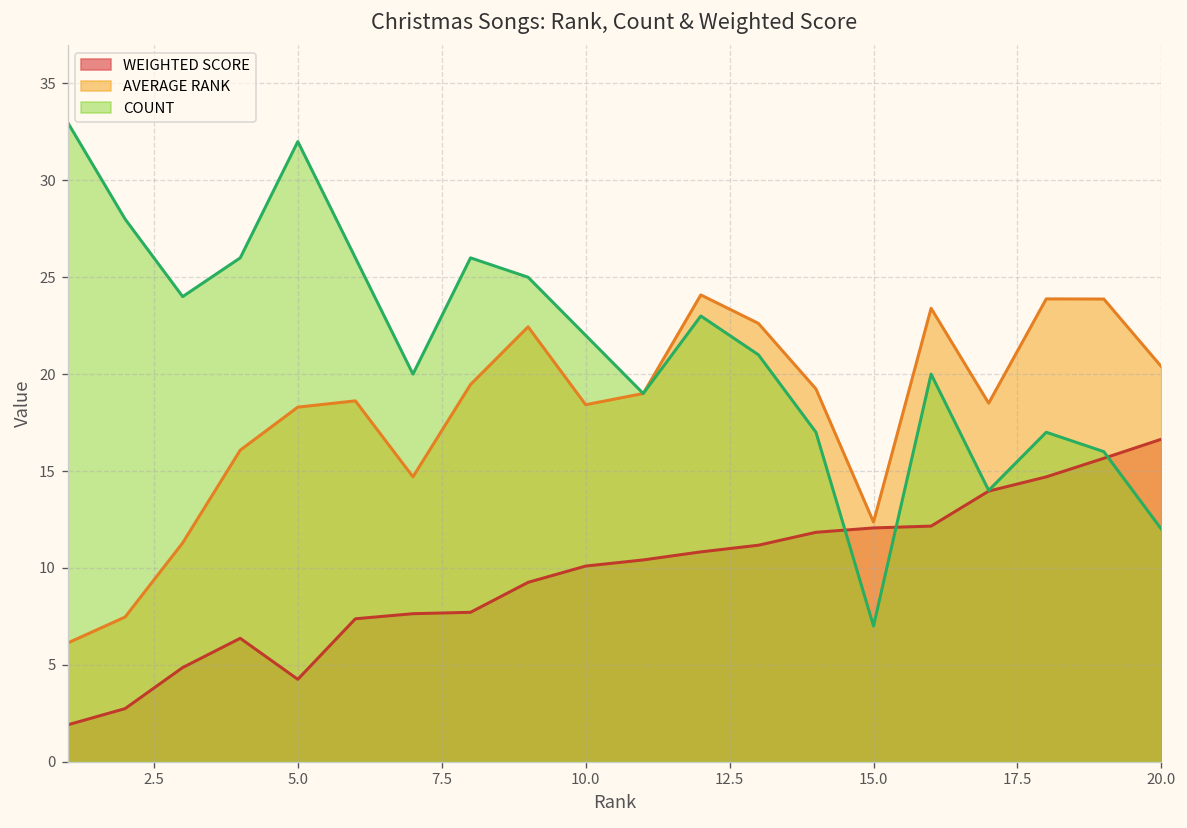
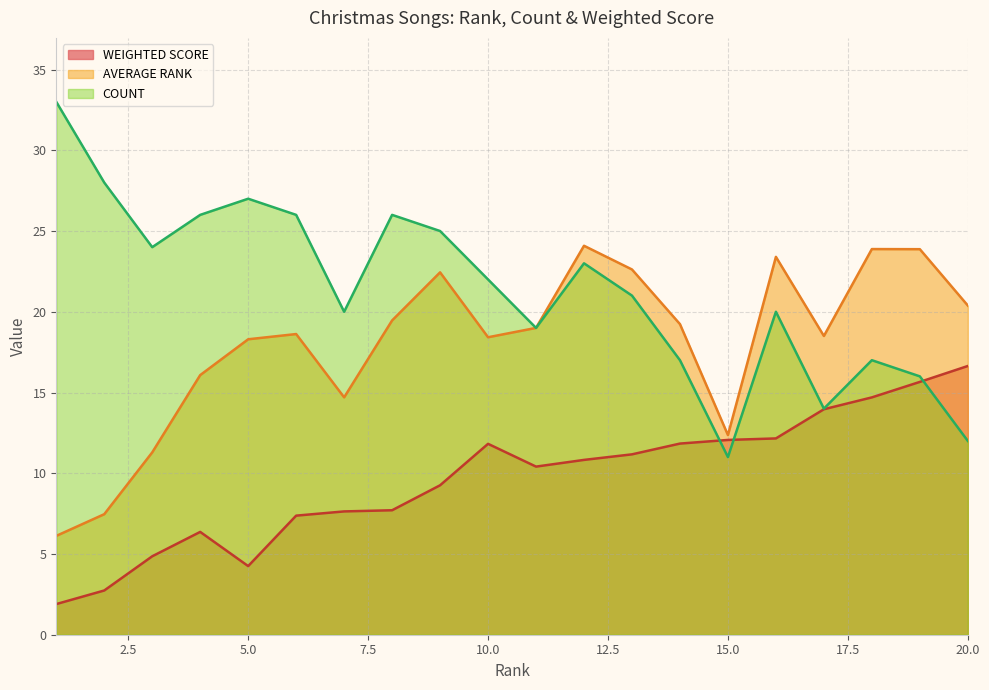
COUNT, 5.0: 32 -> 27
WEIGHTED SCORE, 10.0: 10.1 -> 11.8
COUNT, 15.0: 7 -> 11
